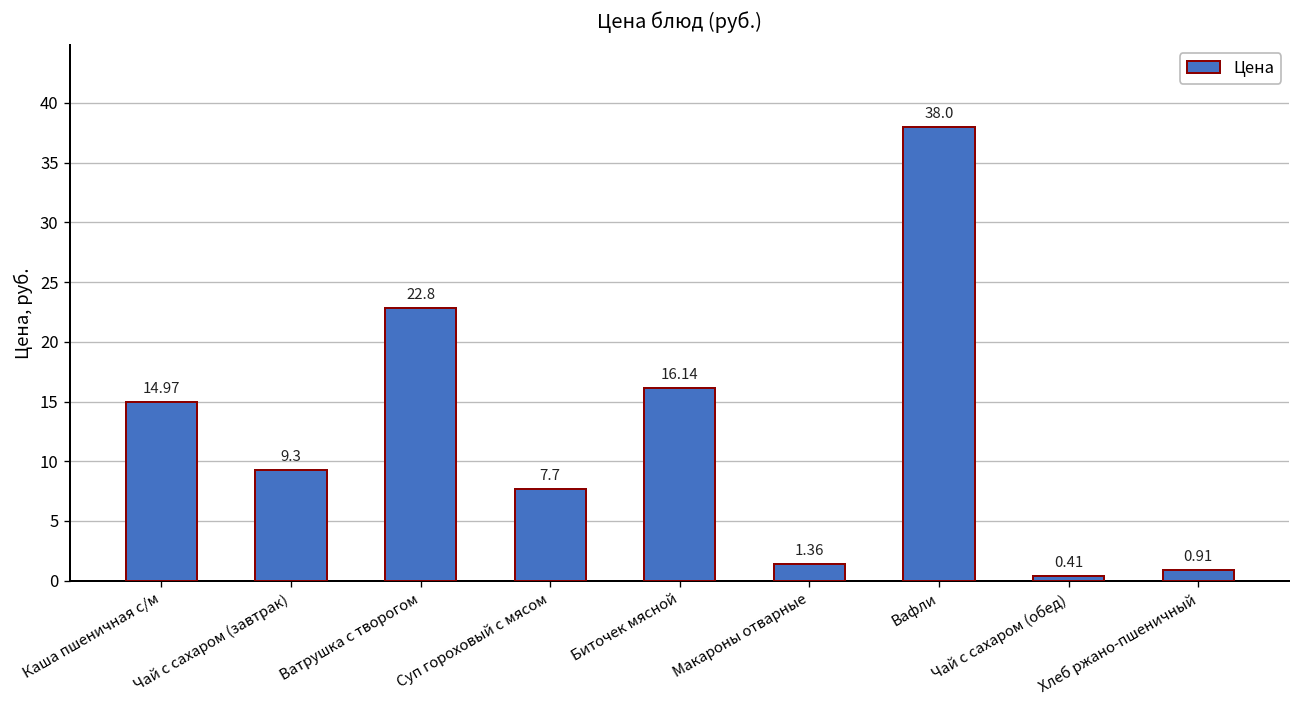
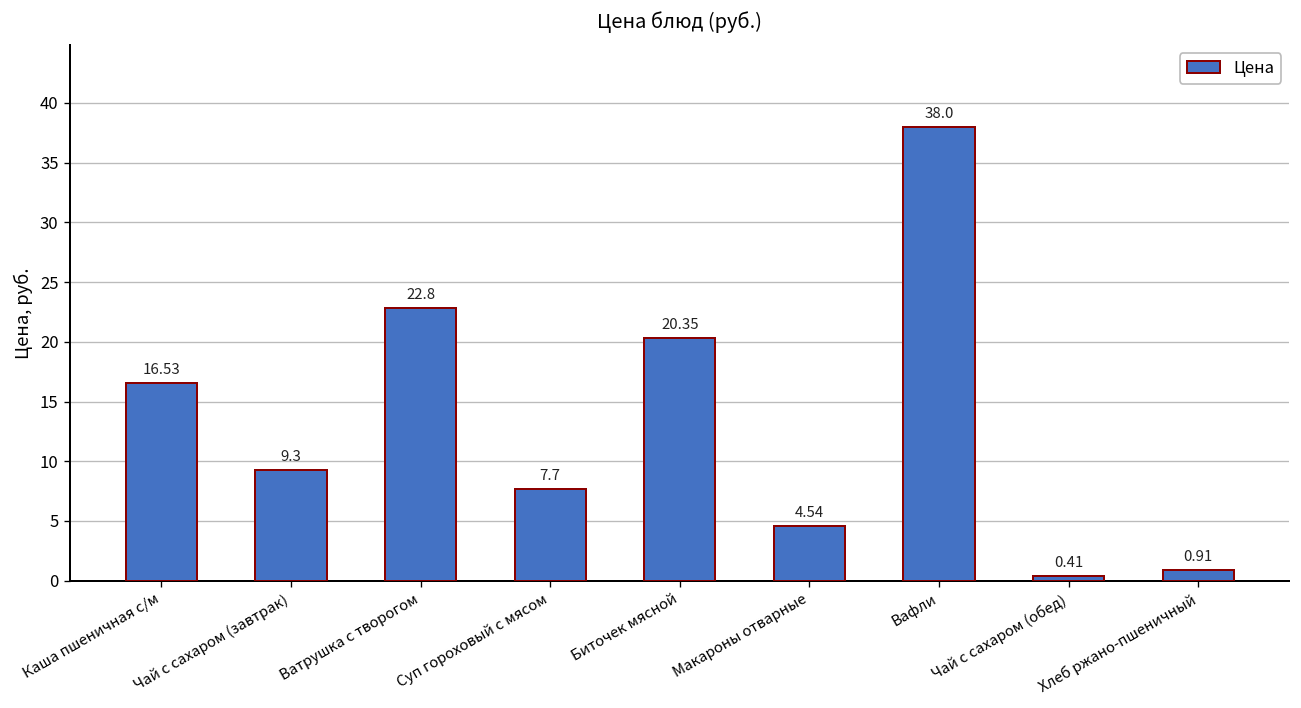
Каша пшеничная с/м: 14.97 -> 16.53
Биточек мясной: 16.14 -> 20.35
Макароны отварные: 1.36 -> 4.54
